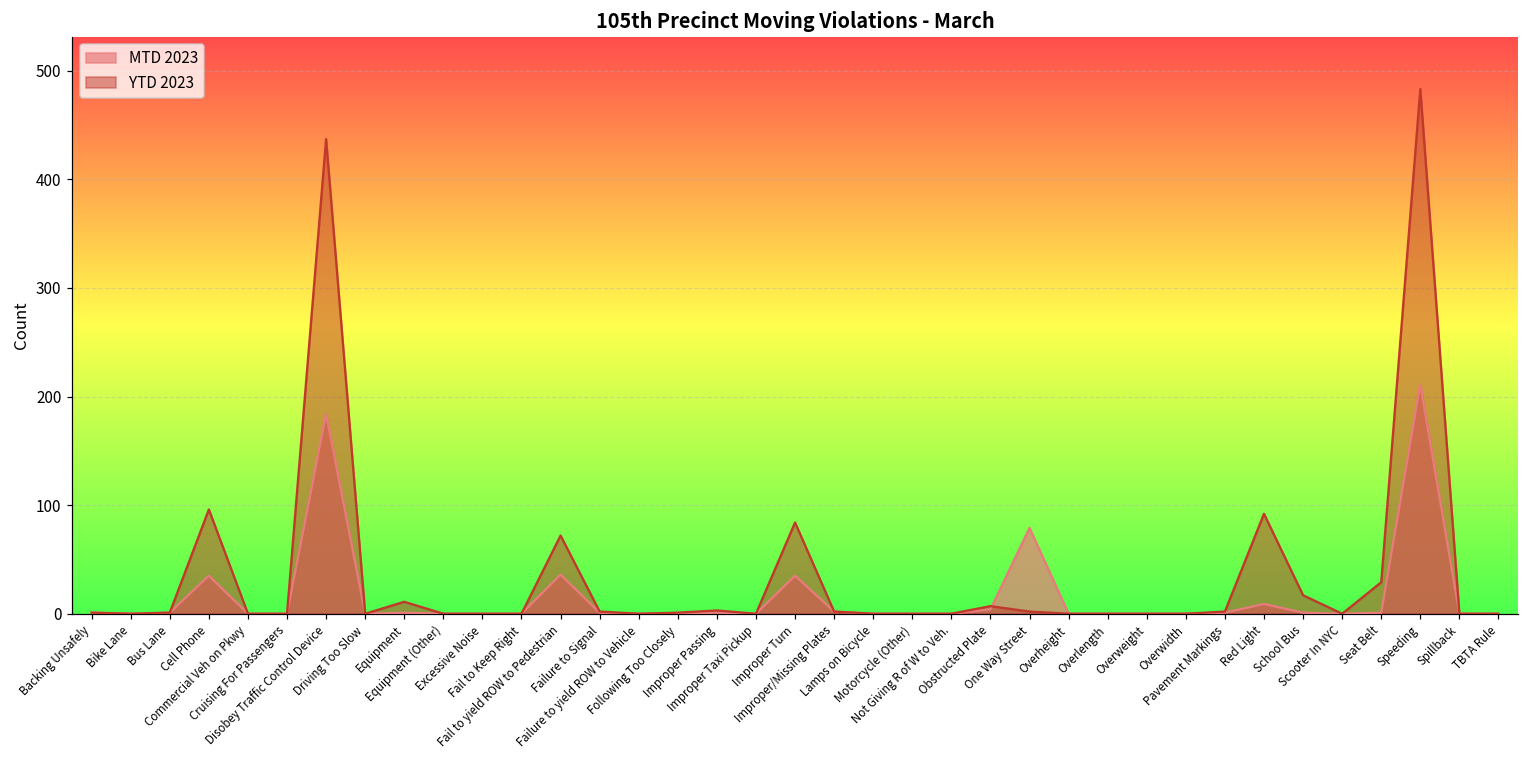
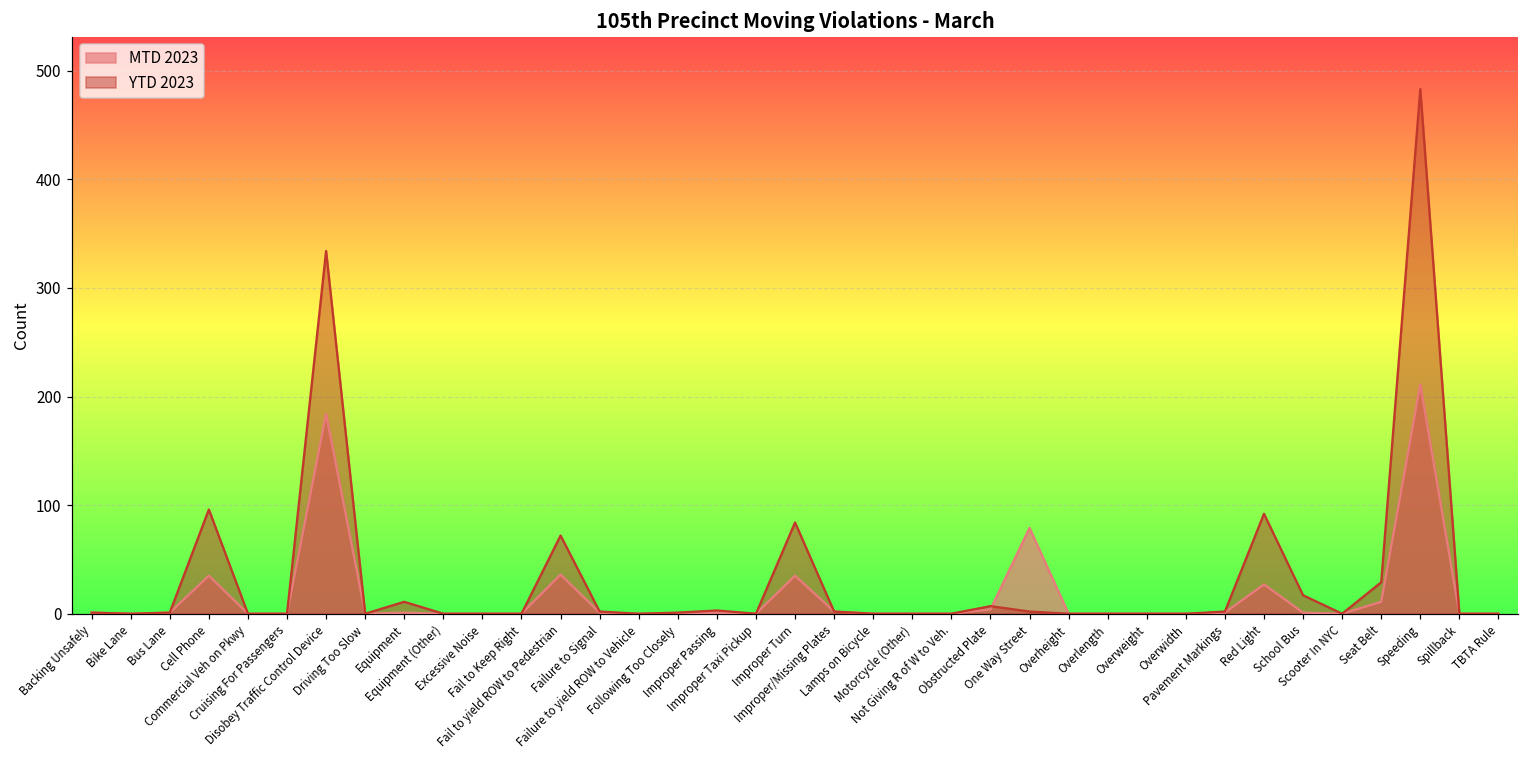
YTD 2023, Disobey Traffic Control Device: 440 -> 330
MTD 2023, Red Light: 10 -> 30
MTD 2023, Seat Belt: 0 -> 10
